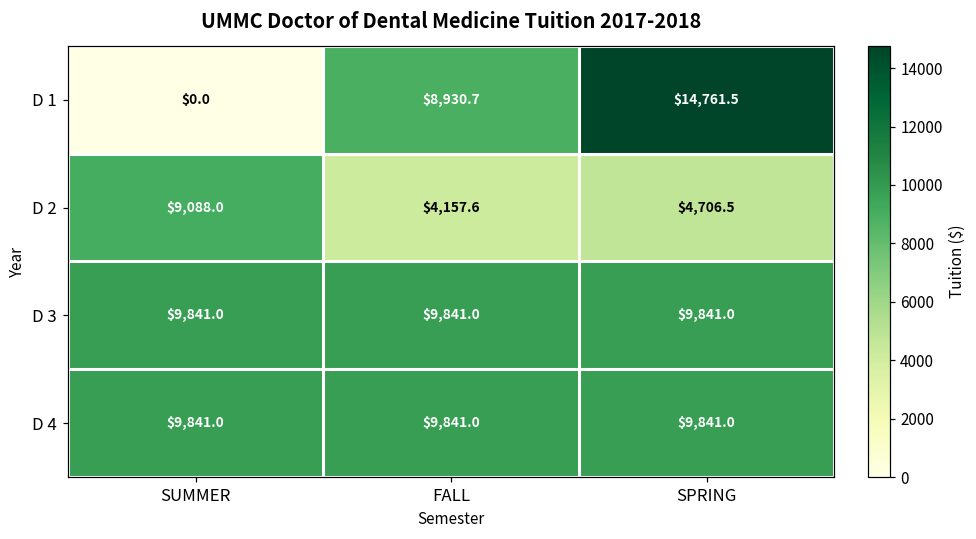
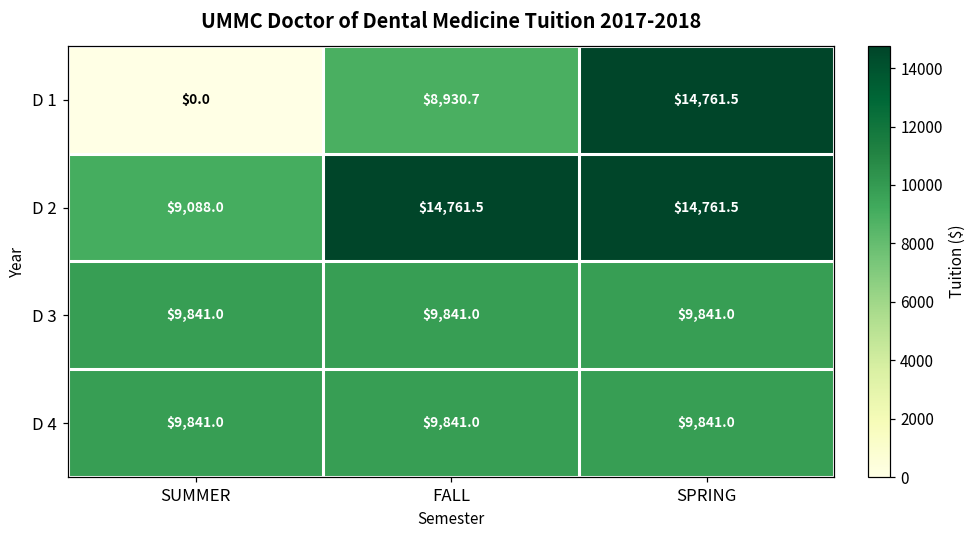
D 2, FALL: $4,157.6 -> $14,761.5
D 2, SPRING: $4,706.5 -> $14,761.5
